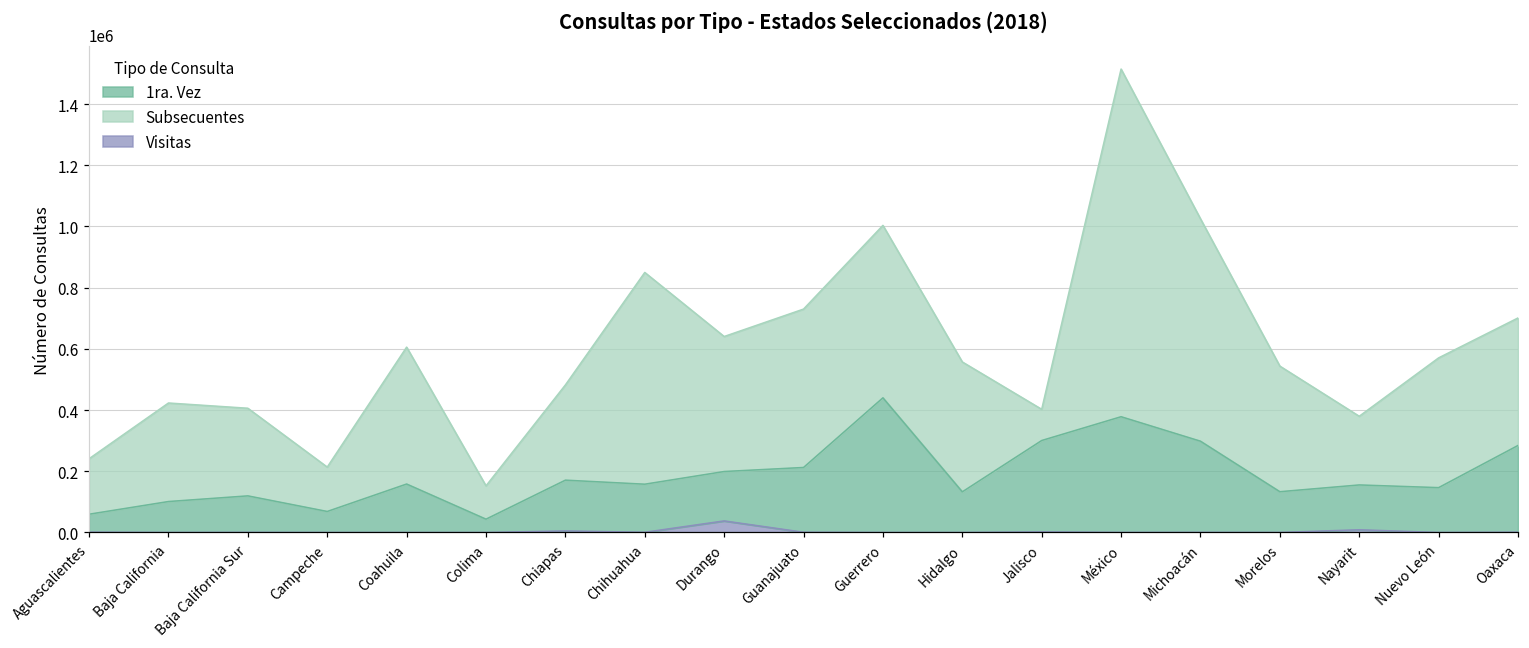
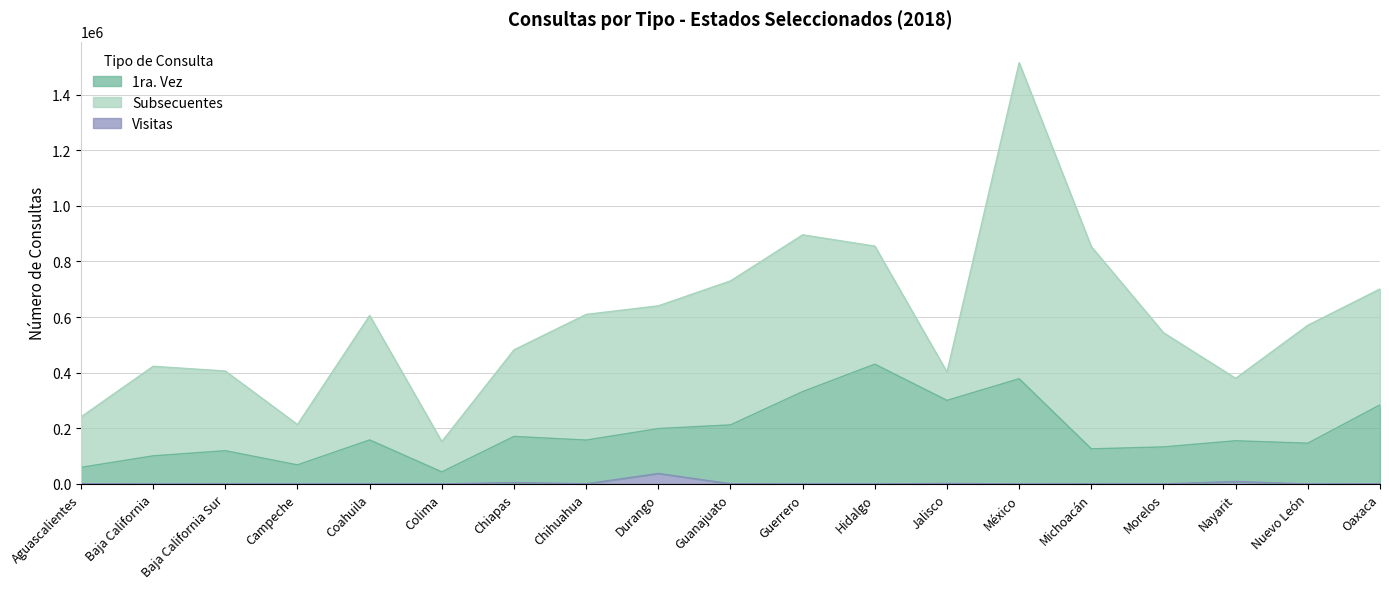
Subsecuentes, Chihuahua: 690000 -> 450000
1ra. Vez, Guerrero: 440000 -> 330000
1ra. Vez, Hidalgo: 130000 -> 430000
1ra. Vez, Michoacán: 300000 -> 130000
